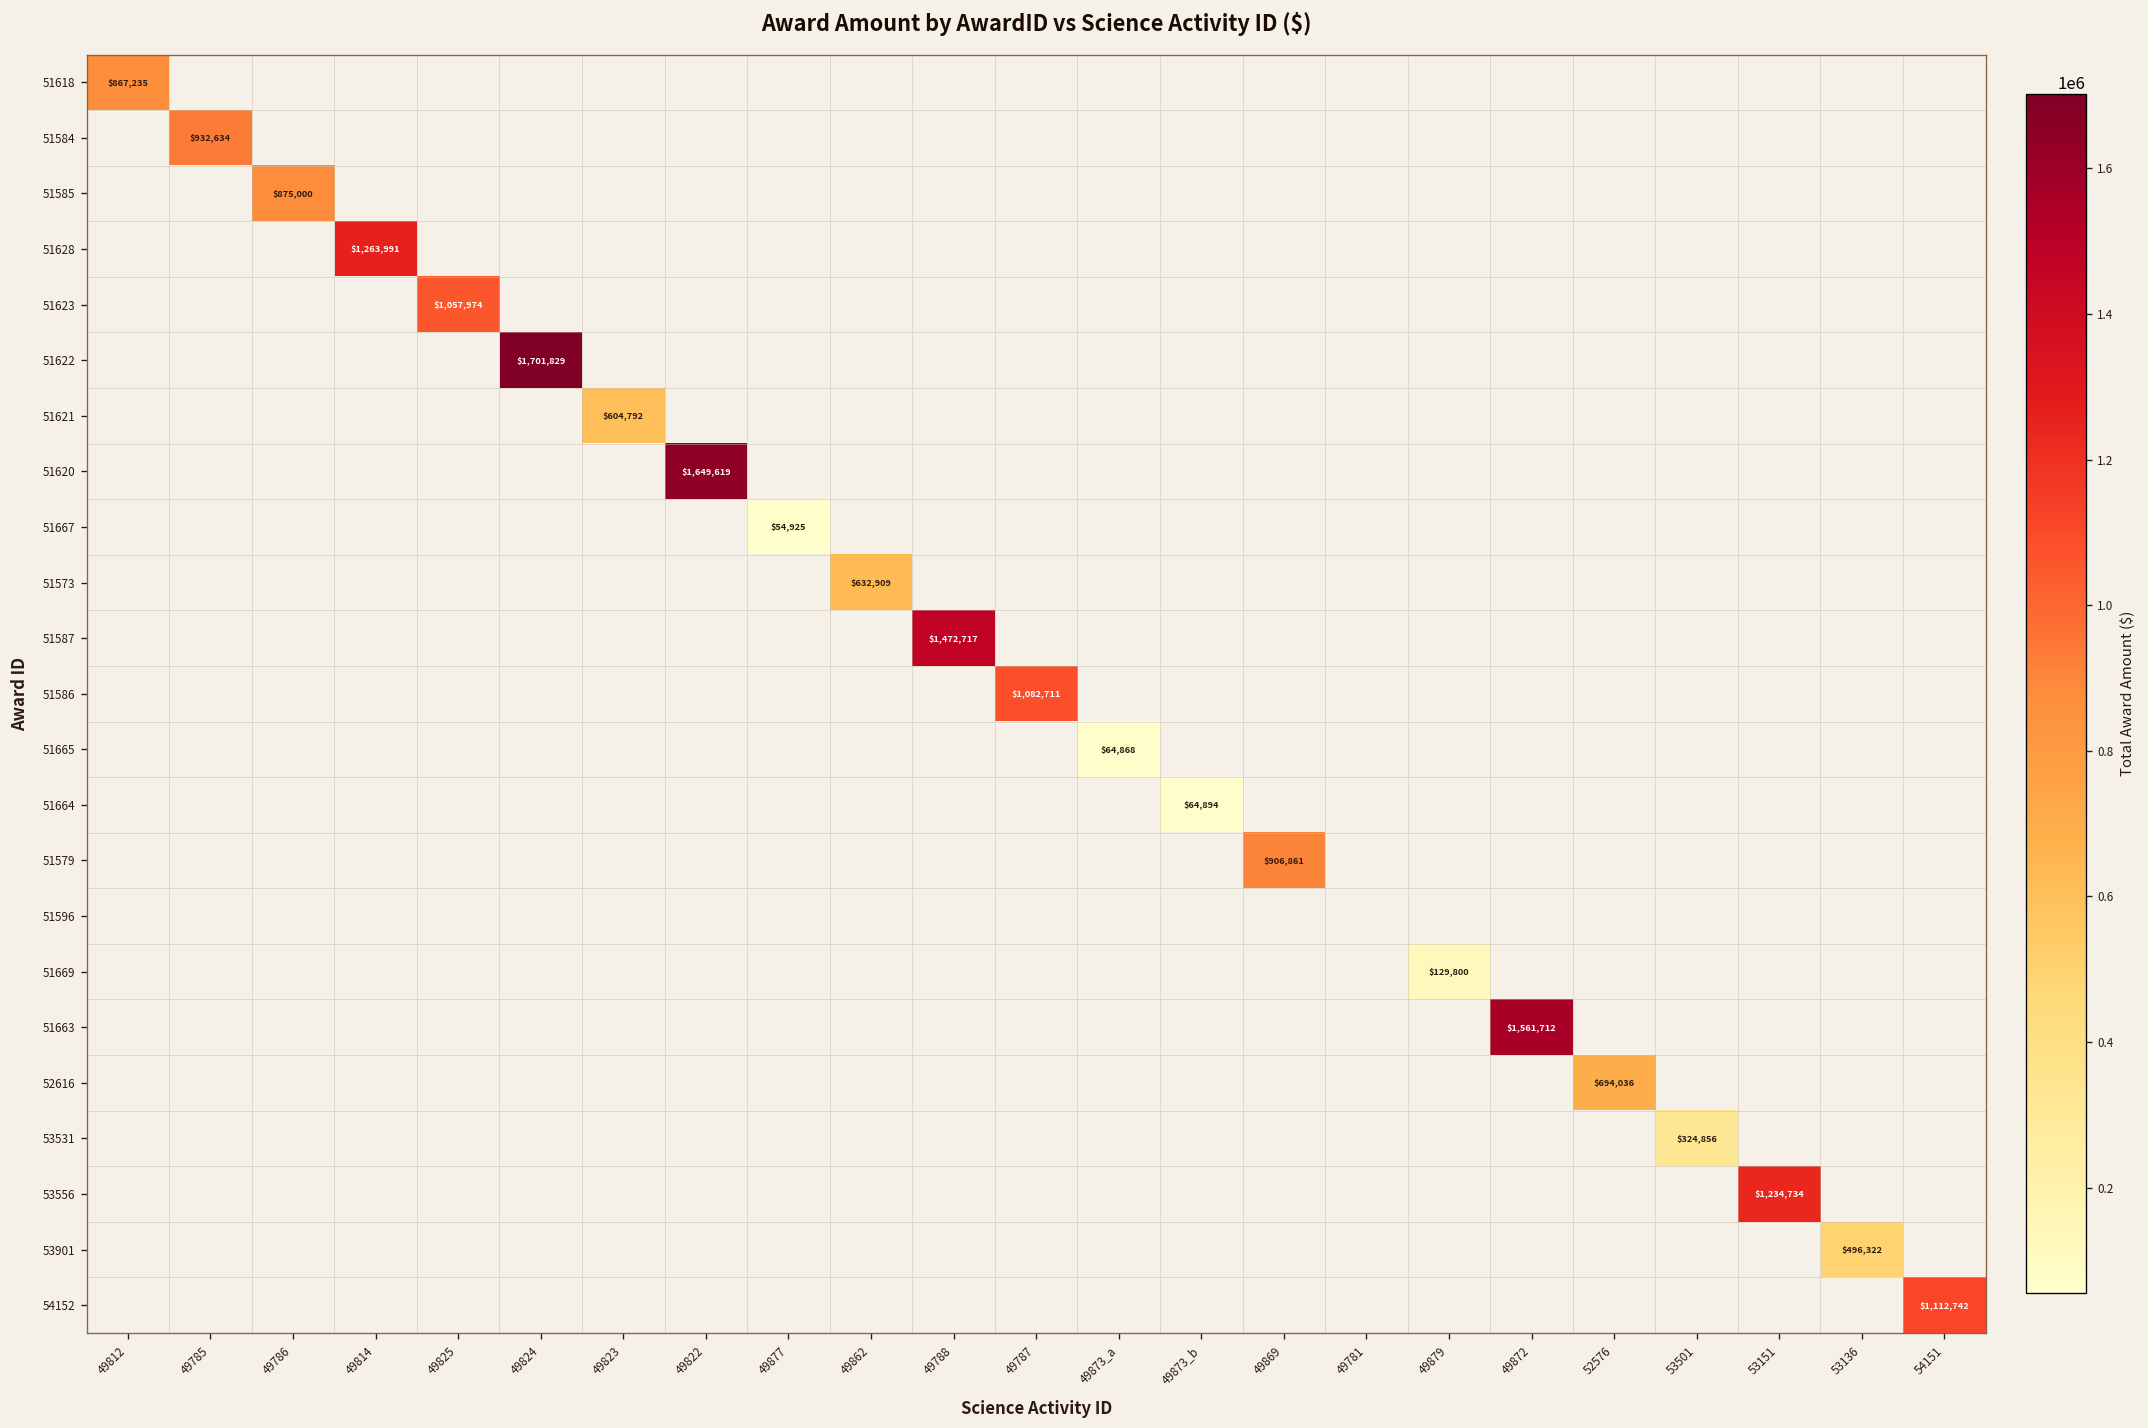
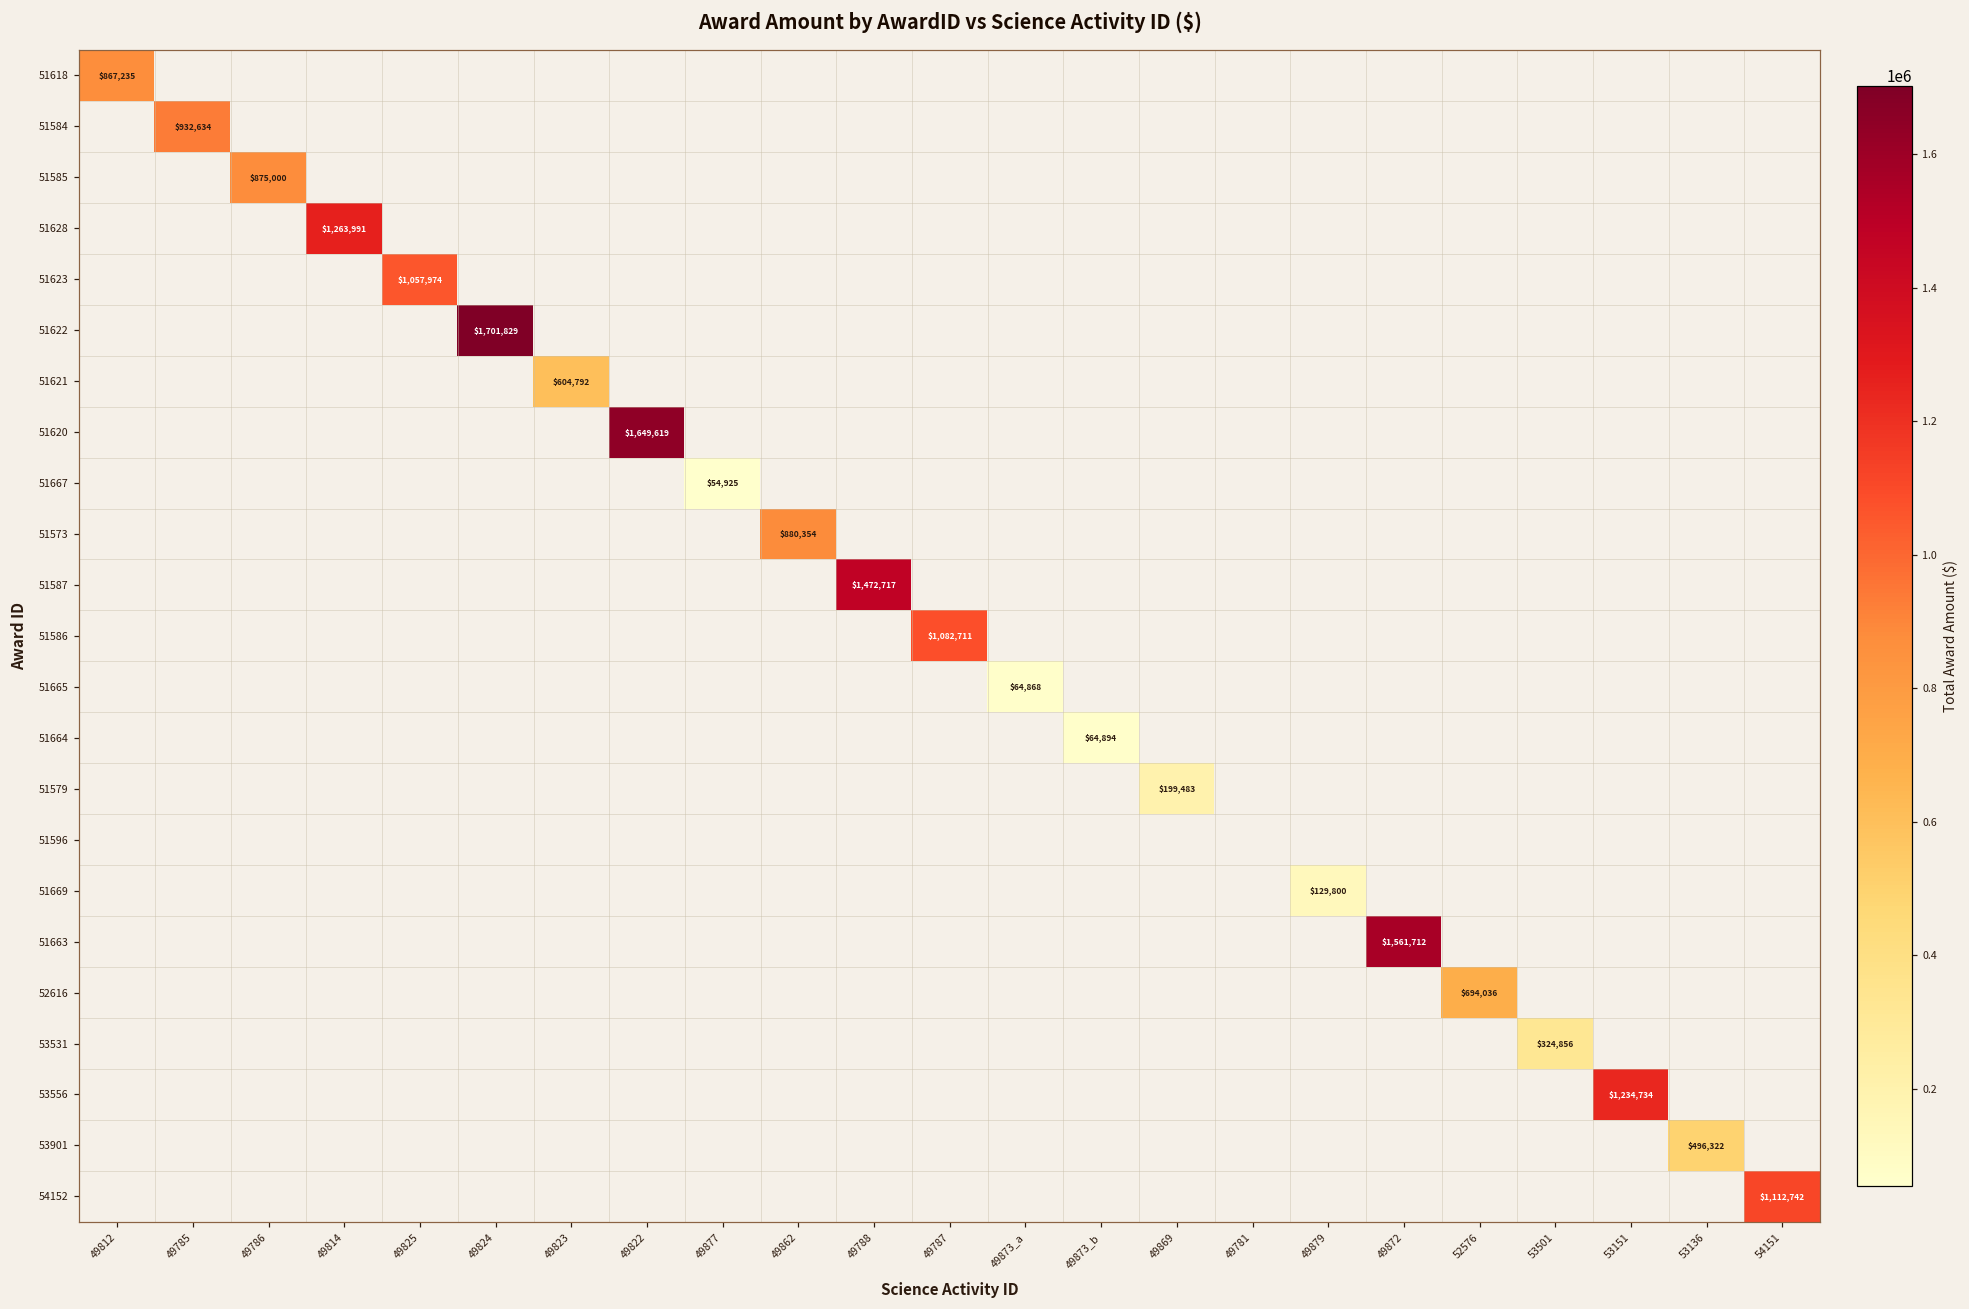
51573, 49862: $632,909 -> $880,354
51579, 49869: $906,861 -> $199,483
